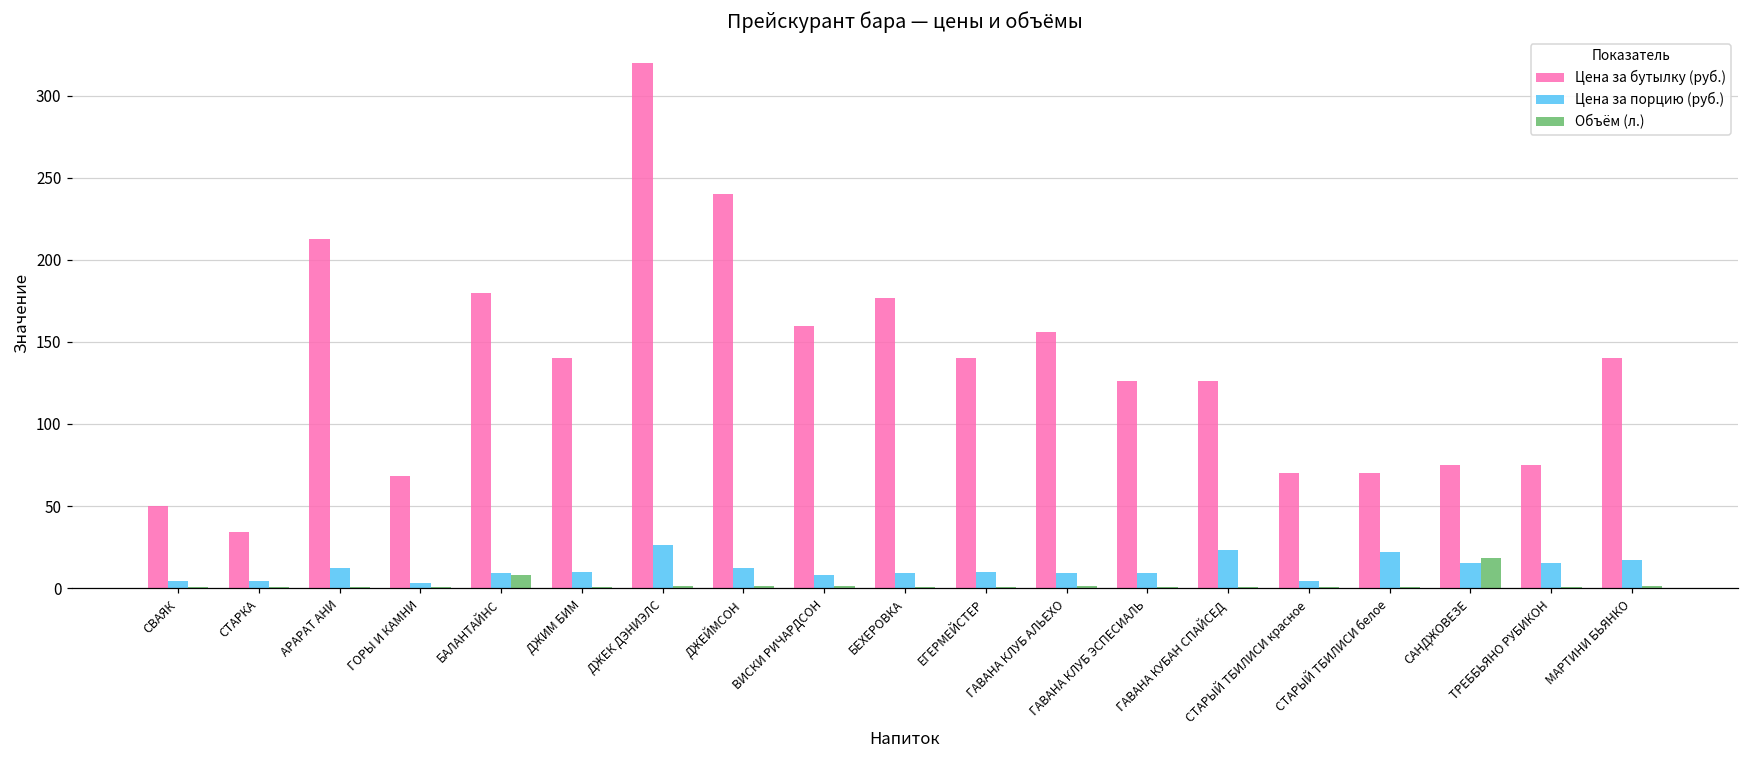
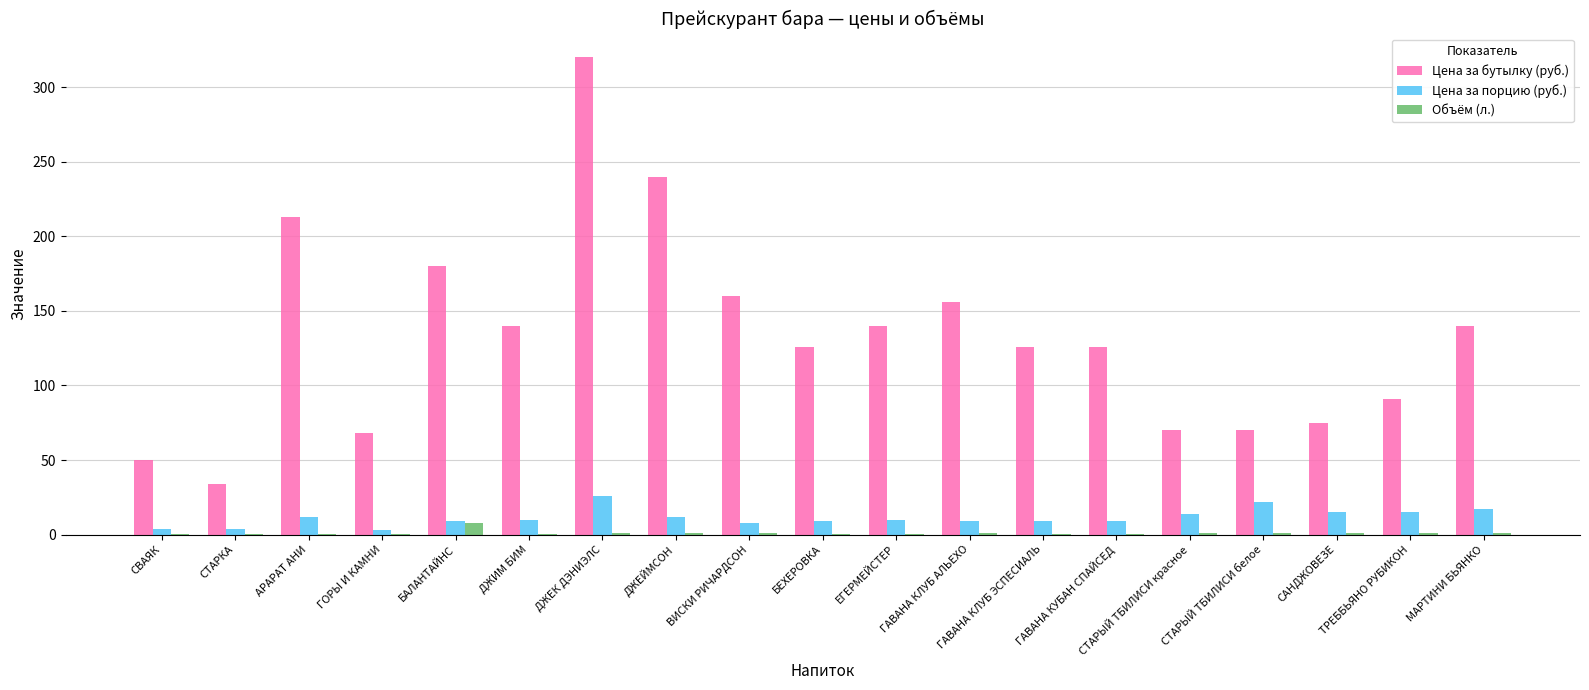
Цена за бутылку (руб.), БЕХЕРОВКА: 177 -> 126
Цена за порцию (руб.), ГАВАНА КУБАН СПАЙСЕД: 23 -> 9
Цена за порцию (руб.), СТАРЫЙ ТБИЛИСИ красное: 4 -> 14
Объём (л.), САНДЖОВЕЗЕ: 18 -> 1
Цена за бутылку (руб.), ТРЕББЬЯНО РУБИКОН: 75 -> 91
